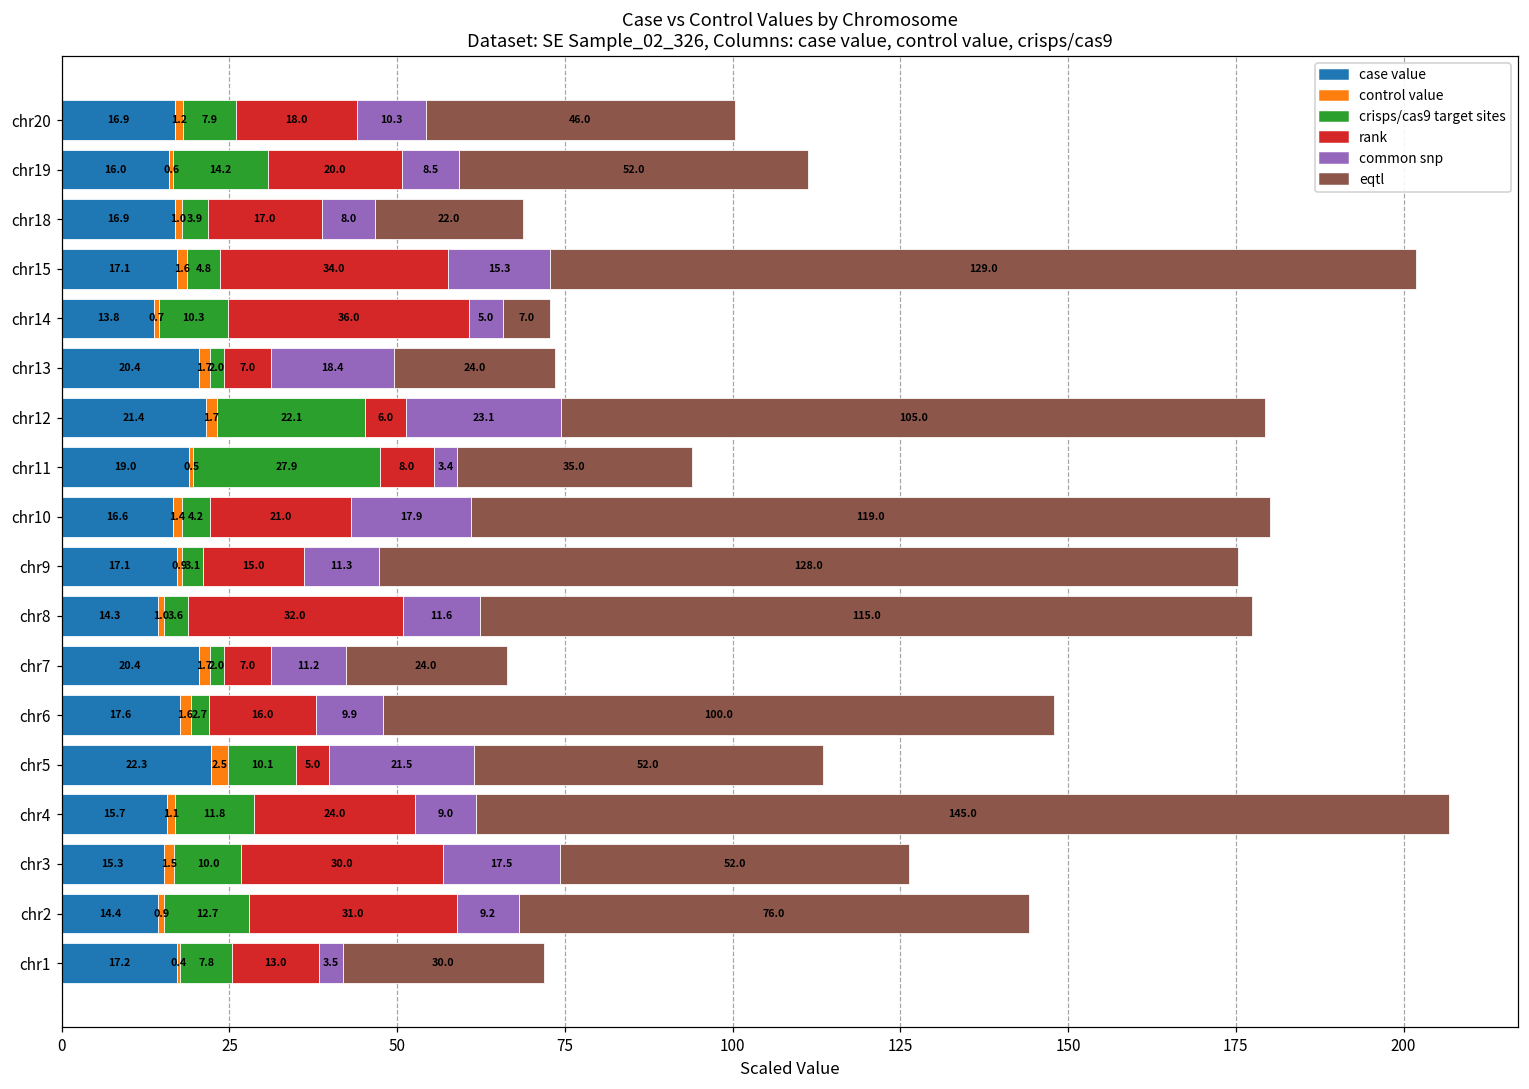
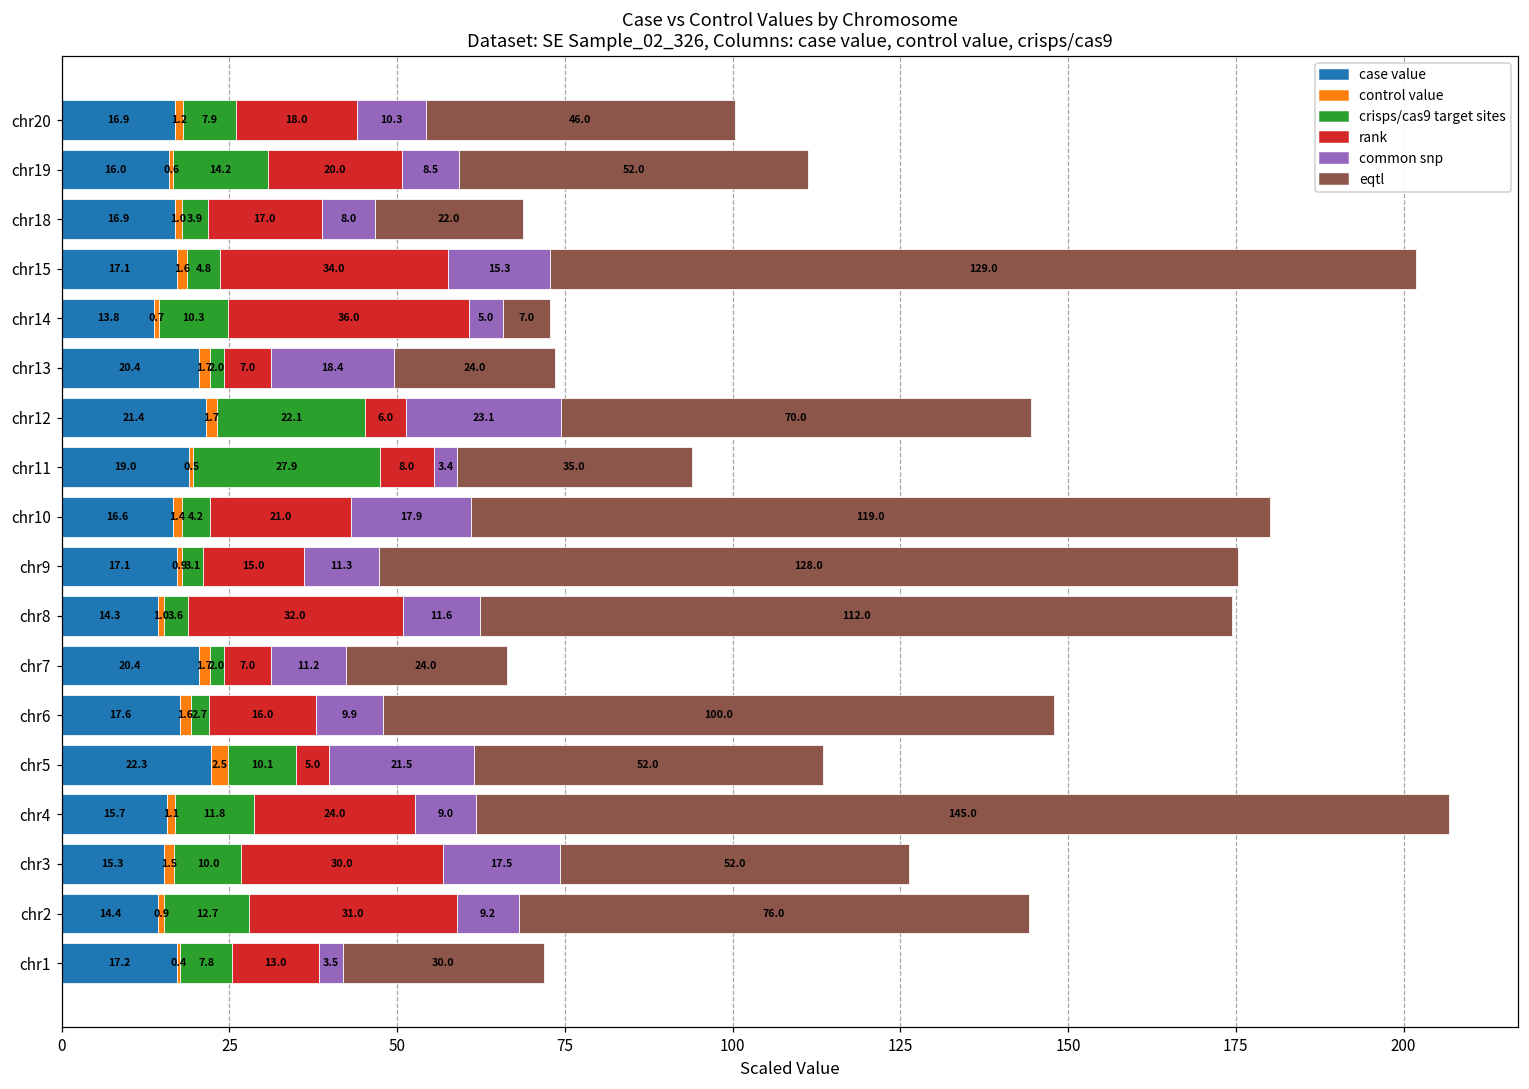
eqtl, chr12: 105.0 -> 70.0
eqtl, chr8: 115.0 -> 112.0
